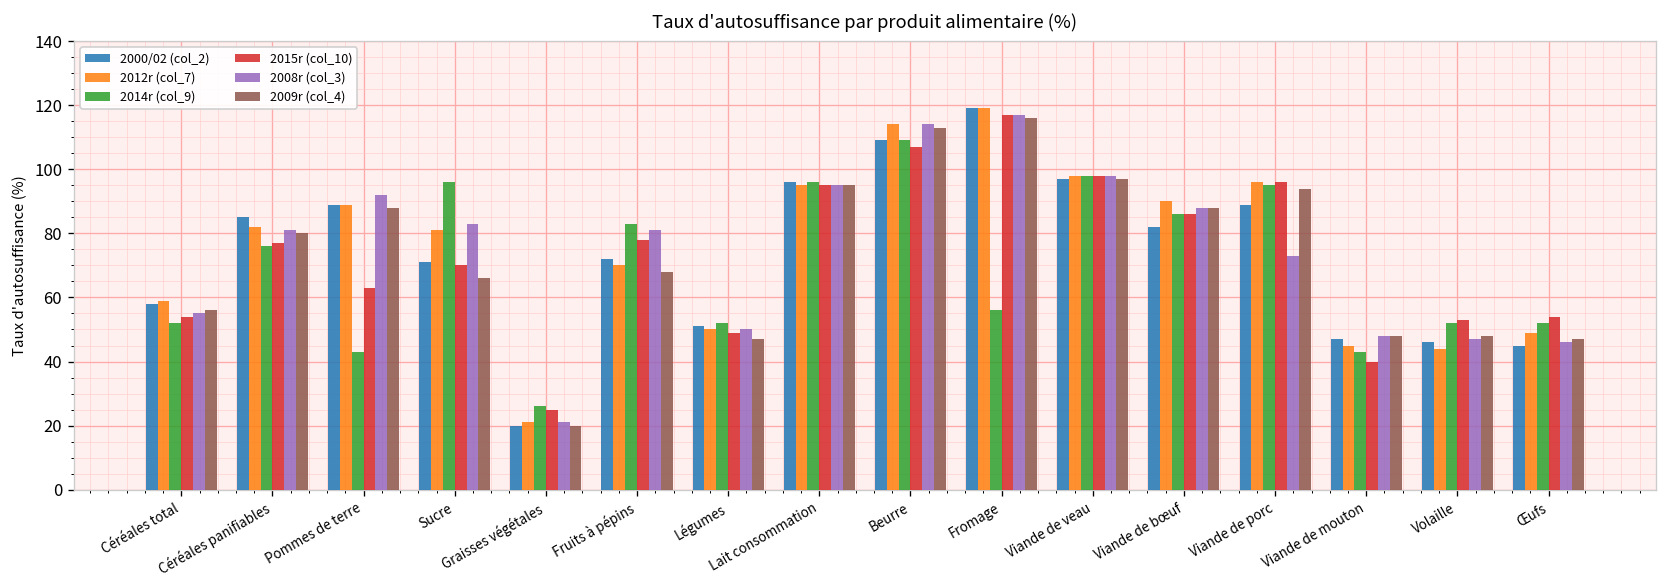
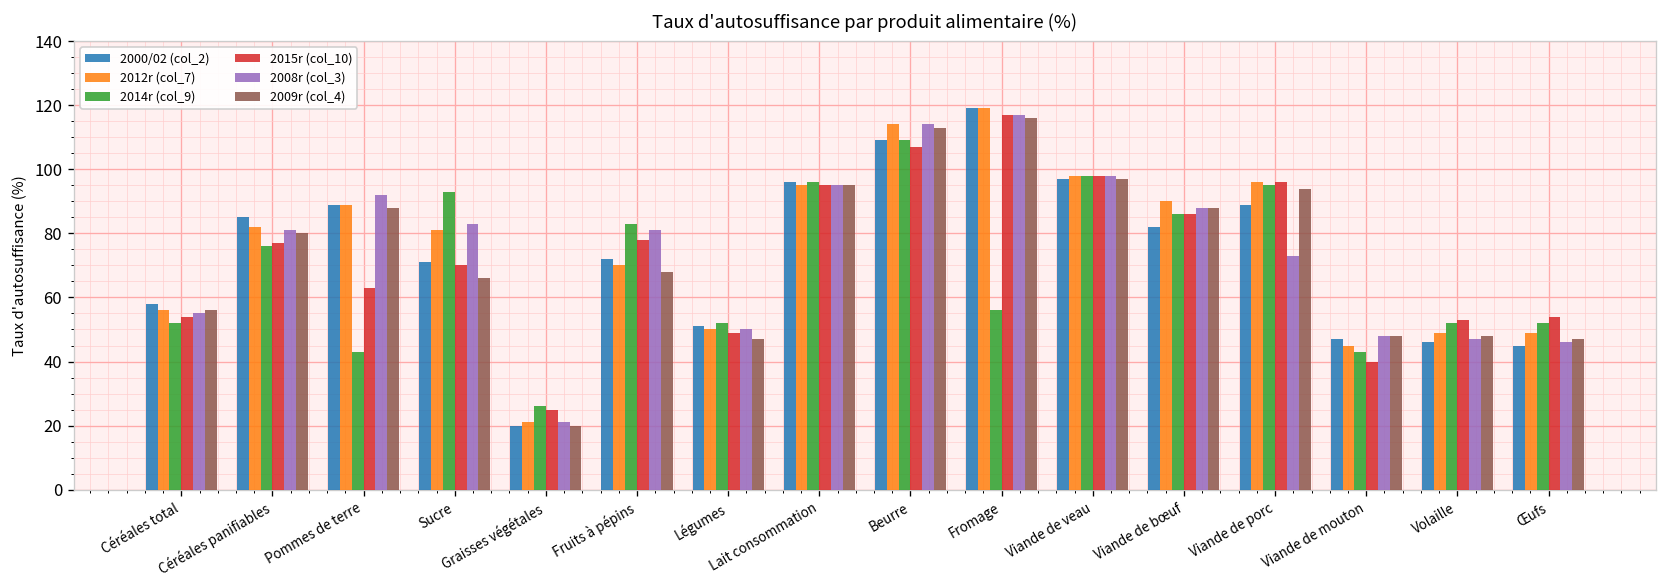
2012r (col_7), Céréales total: 59 -> 56
2014r (col_9), Sucre: 96 -> 93
2012r (col_7), Volaille: 44 -> 49
